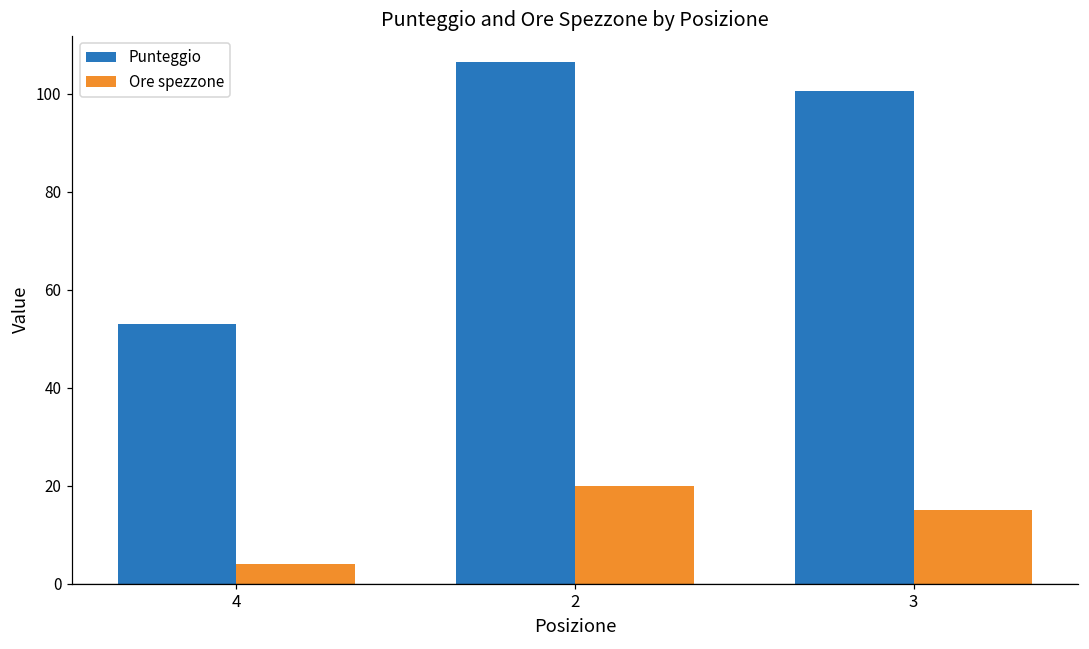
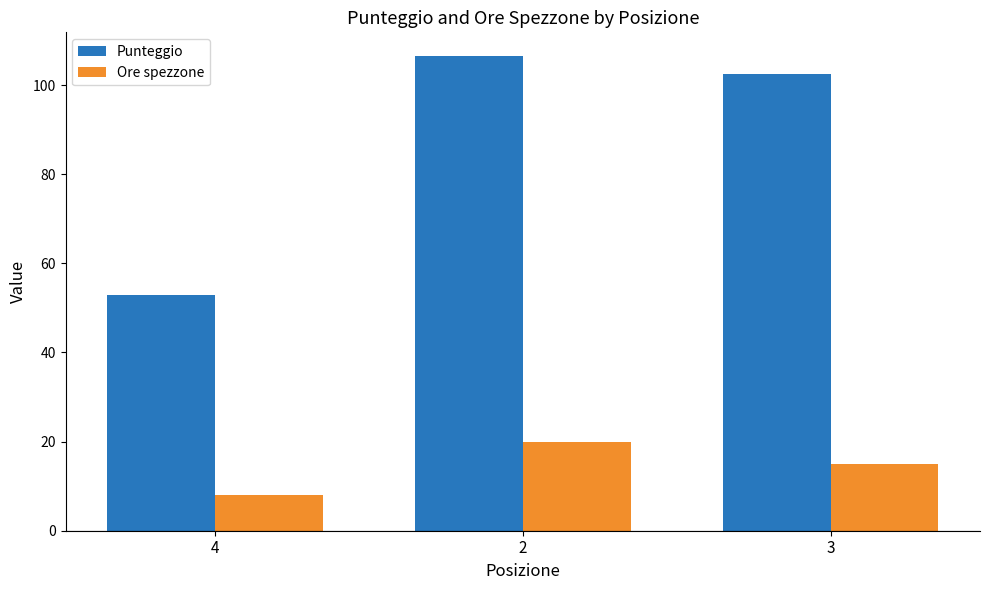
Ore spezzone, 4: 4 -> 8
Punteggio, 3: 101 -> 103
